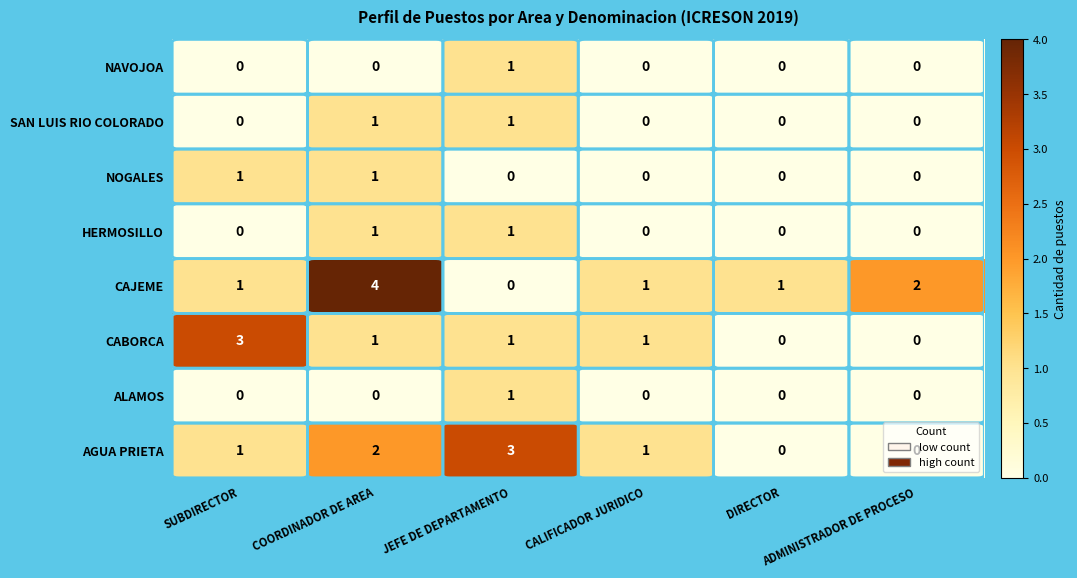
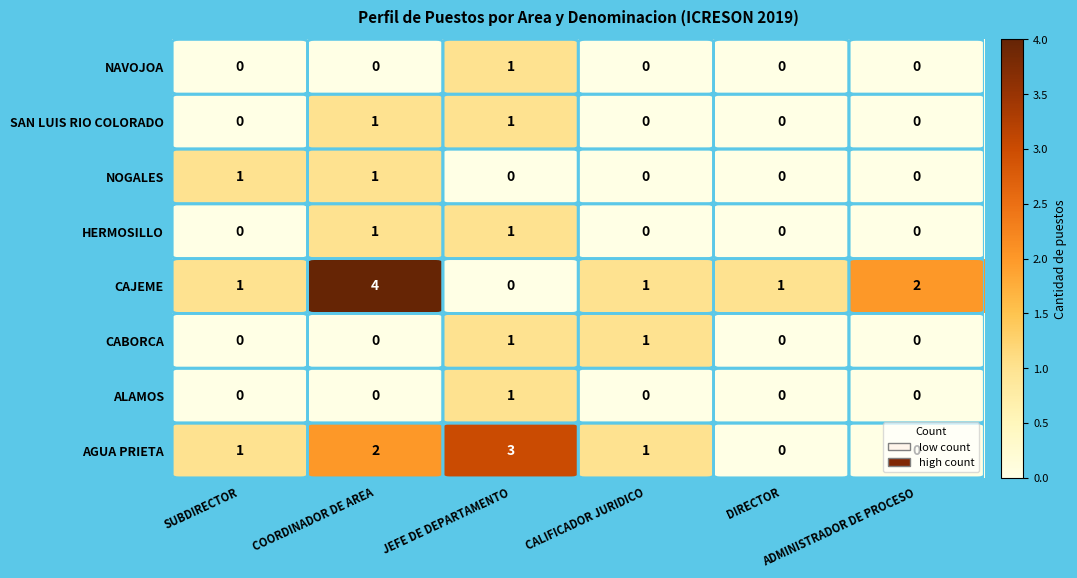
CABORCA, SUBDIRECTOR: 3 -> 0
CABORCA, COORDINADOR DE AREA: 1 -> 0
